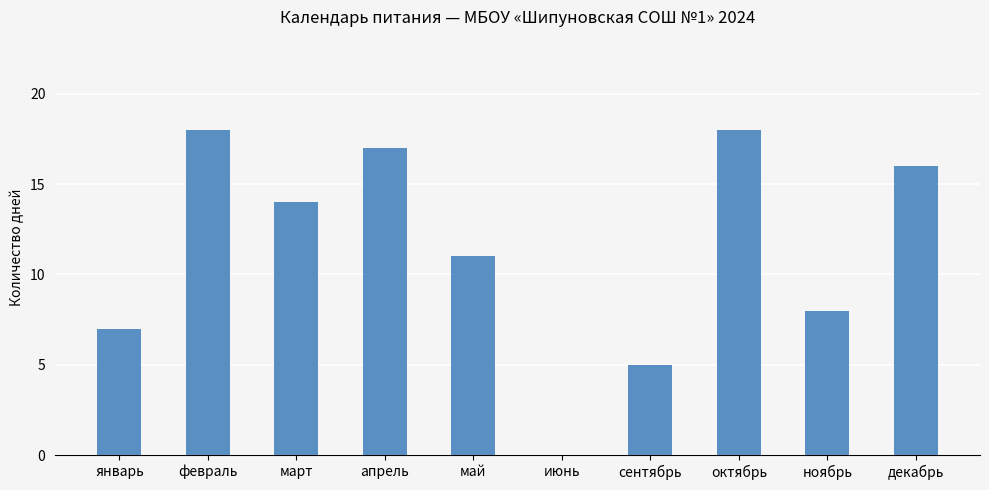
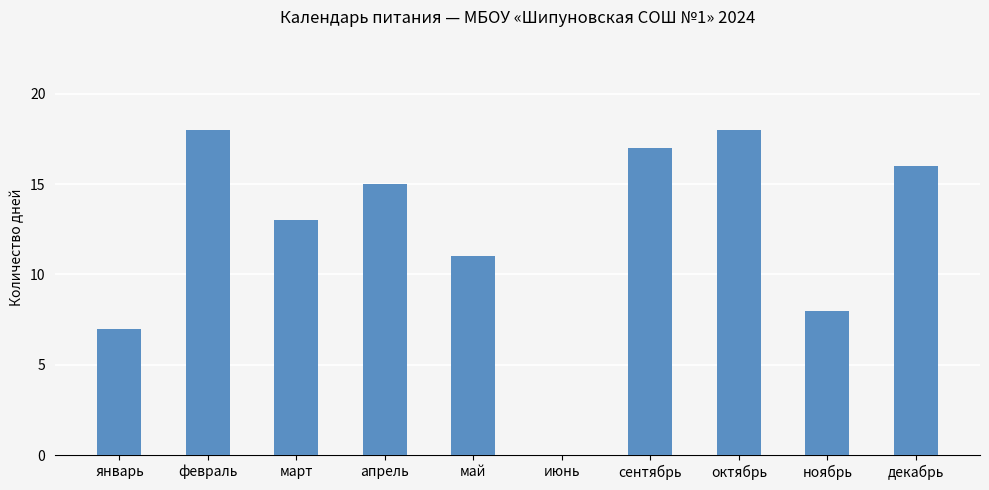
март: 14 -> 13
апрель: 17 -> 15
сентябрь: 5 -> 17
